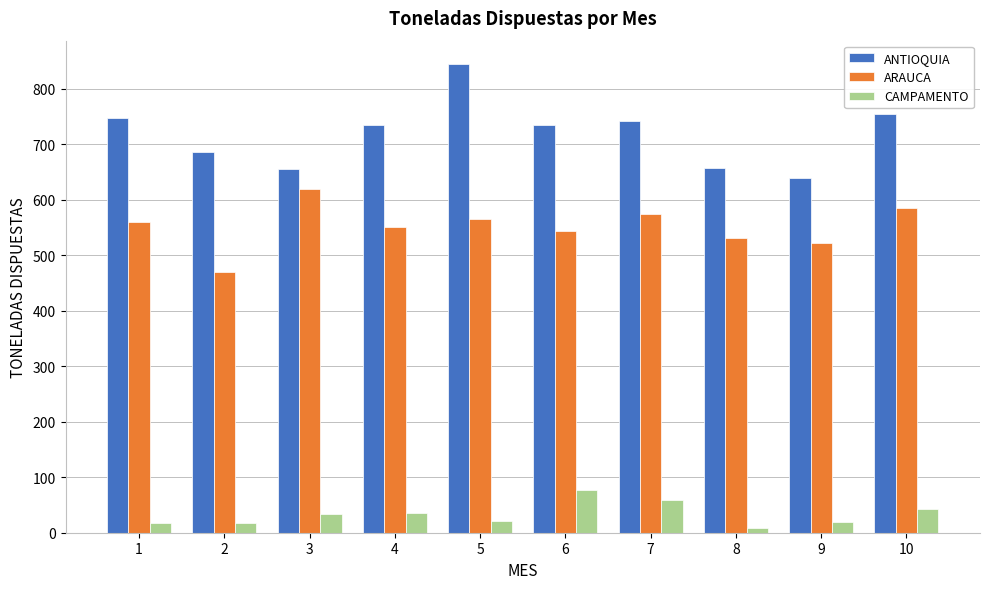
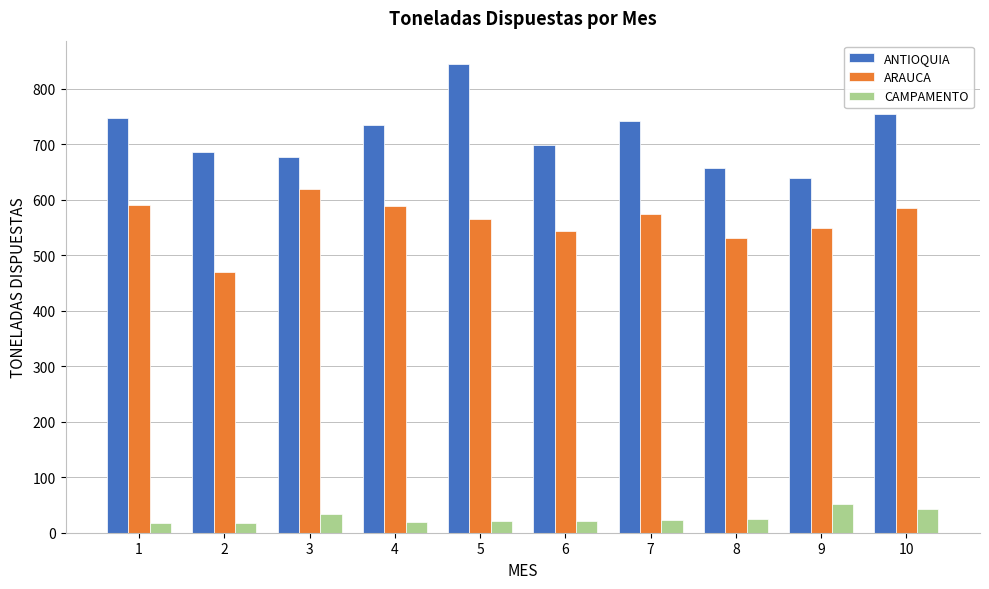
ARAUCA, 1: 560 -> 590
ANTIOQUIA, 3: 650 -> 680
ARAUCA, 4: 550 -> 590
CAMPAMENTO, 4: 40 -> 20
ANTIOQUIA, 6: 740 -> 700
CAMPAMENTO, 6: 80 -> 20
CAMPAMENTO, 7: 60 -> 20
CAMPAMENTO, 8: 10 -> 20
ARAUCA, 9: 520 -> 550
CAMPAMENTO, 9: 20 -> 50
